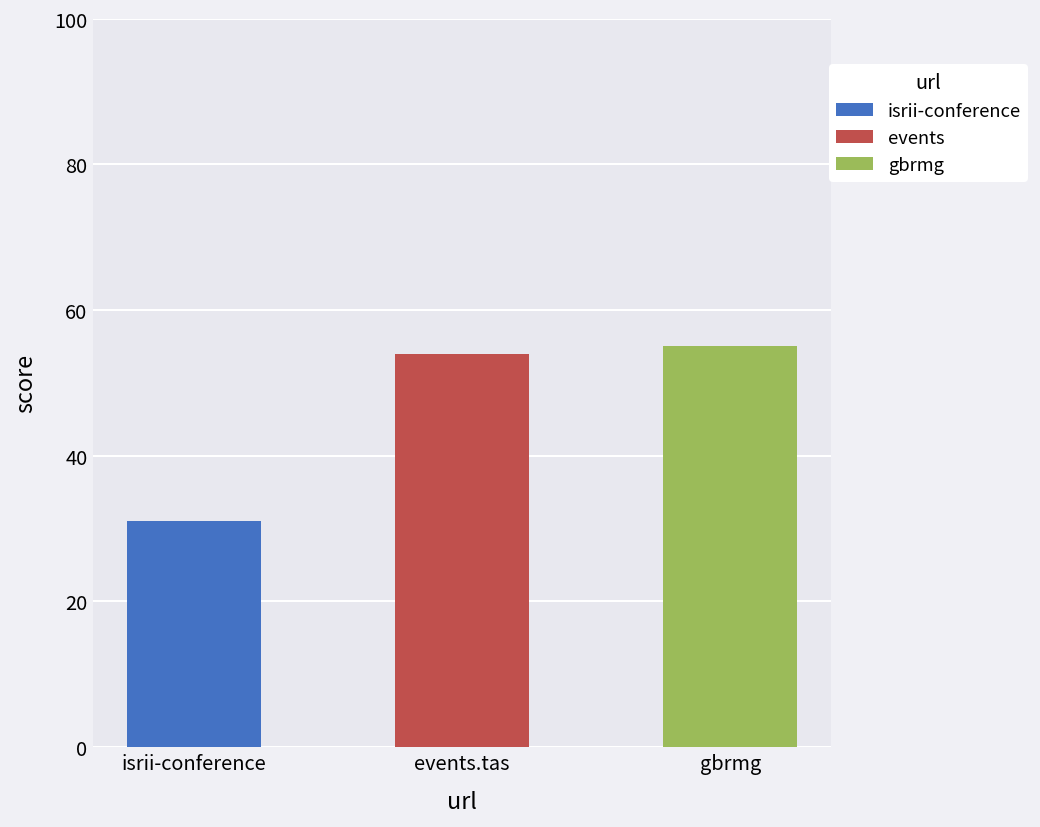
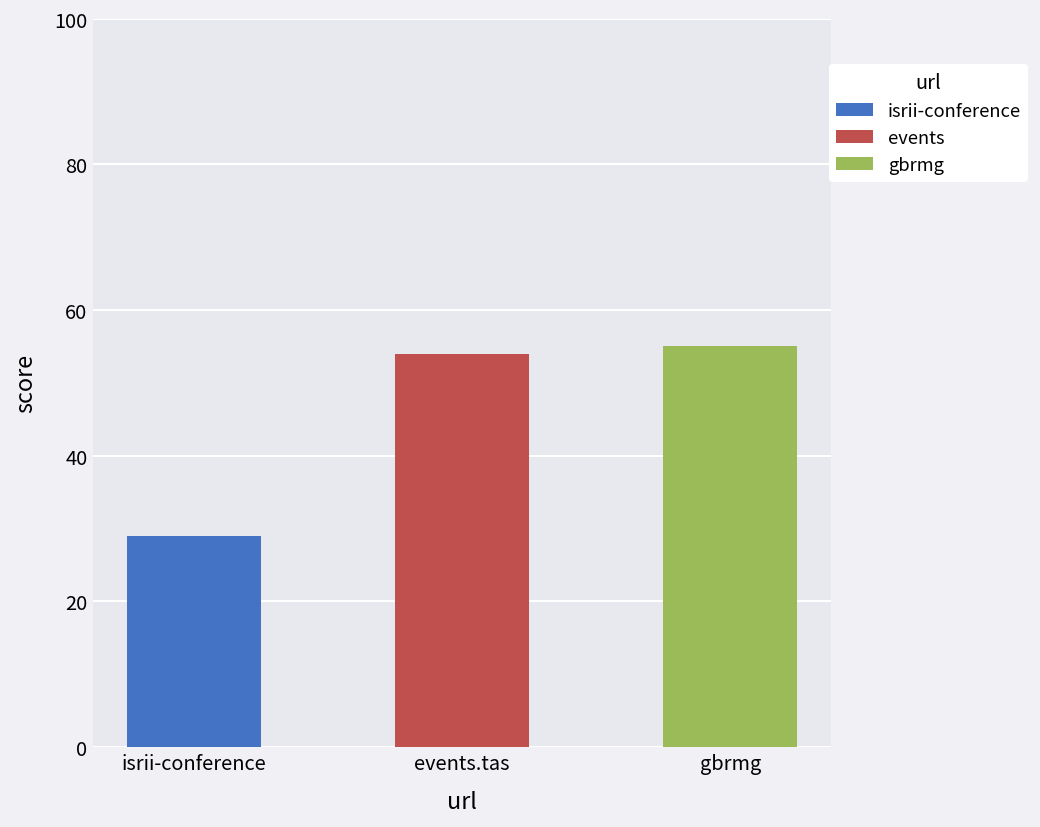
isrii-conference: 31 -> 29
